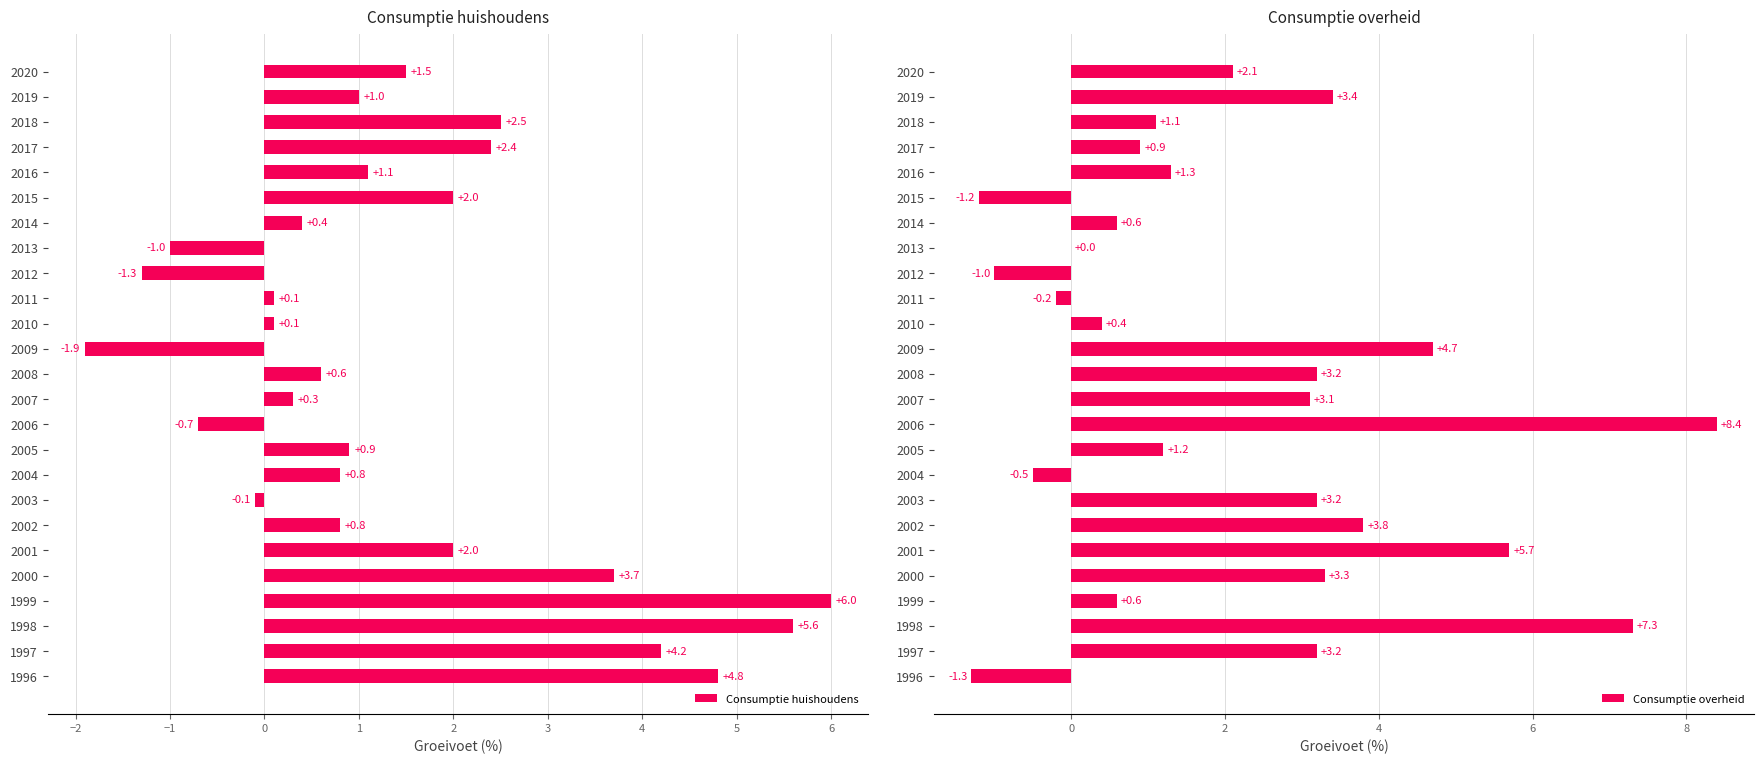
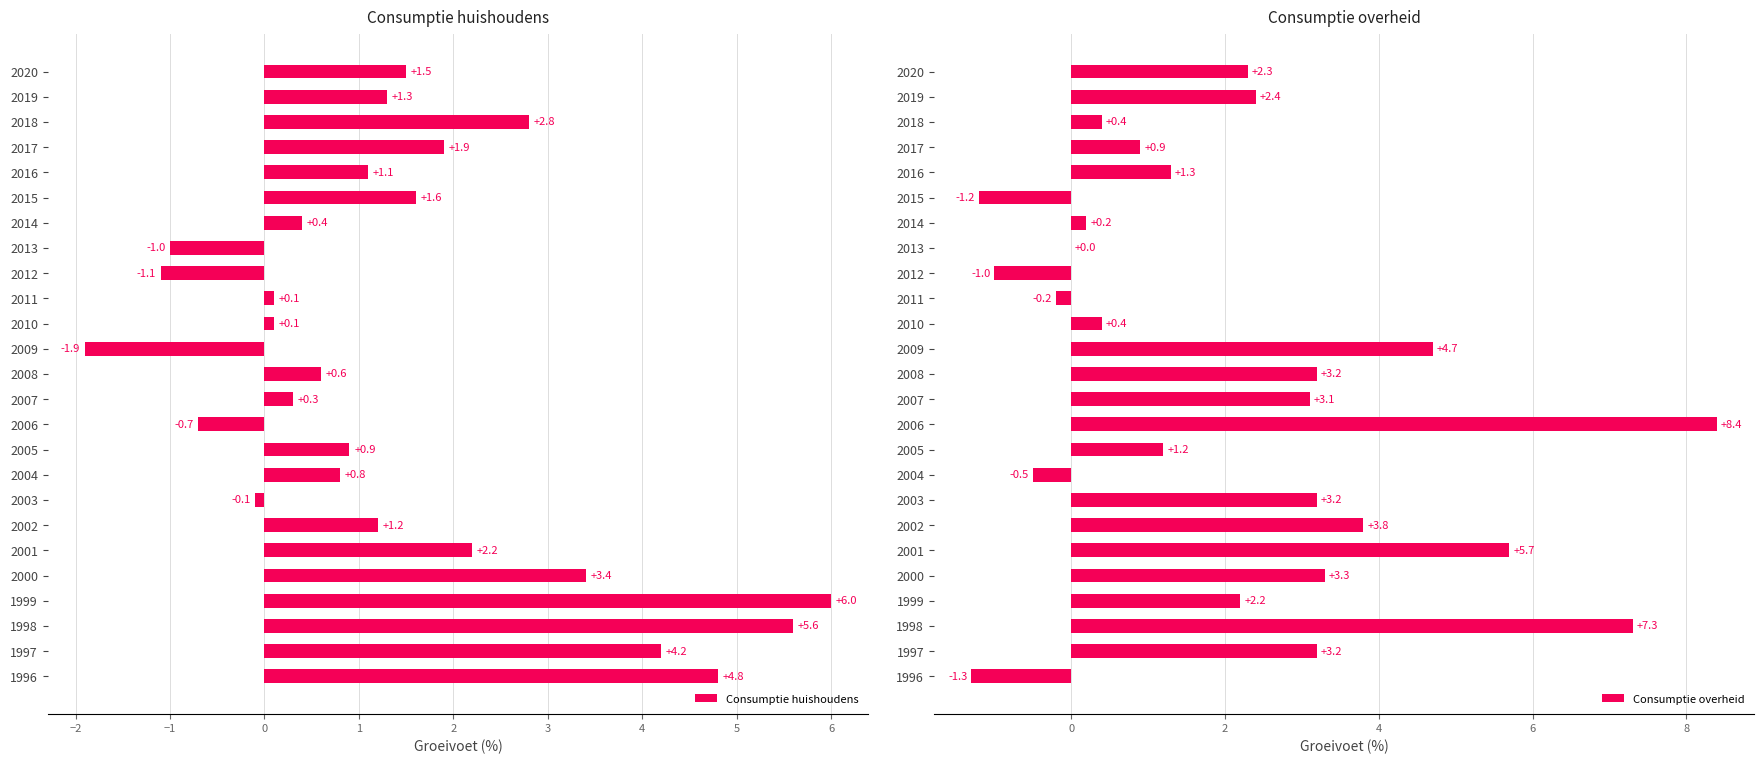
Consumptie huishoudens, 2019: +1.0 -> +1.3
Consumptie huishoudens, 2018: +2.5 -> +2.8
Consumptie huishoudens, 2017: +2.4 -> +1.9
Consumptie huishoudens, 2015: +2.0 -> +1.6
Consumptie huishoudens, 2012: -1.3 -> -1.1
Consumptie huishoudens, 2002: +0.8 -> +1.2
Consumptie huishoudens, 2001: +2.0 -> +2.2
Consumptie huishoudens, 2000: +3.7 -> +3.4
Consumptie overheid, 2020: +2.1 -> +2.3
Consumptie overheid, 2019: +3.4 -> +2.4
Consumptie overheid, 2018: +1.1 -> +0.4
Consumptie overheid, 2014: +0.6 -> +0.2
Consumptie overheid, 1999: +0.6 -> +2.2
